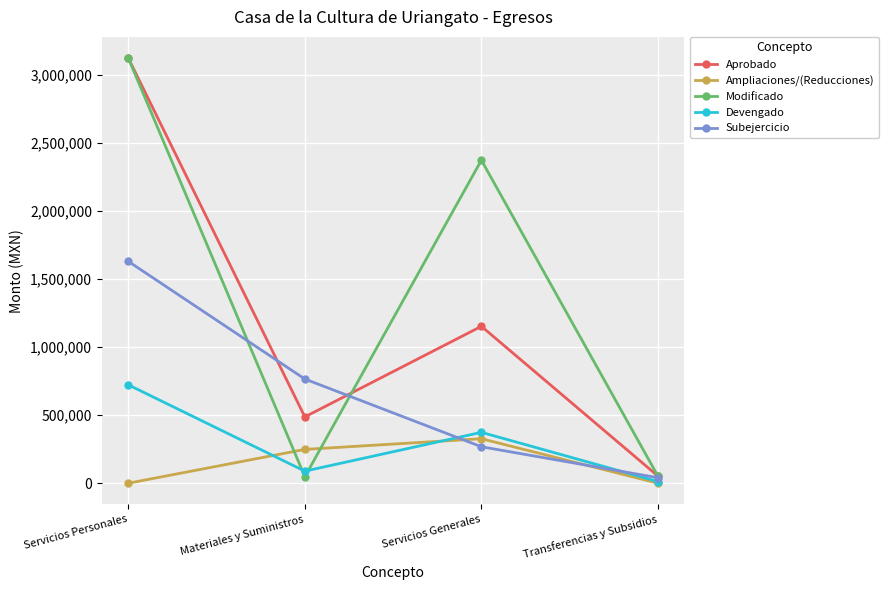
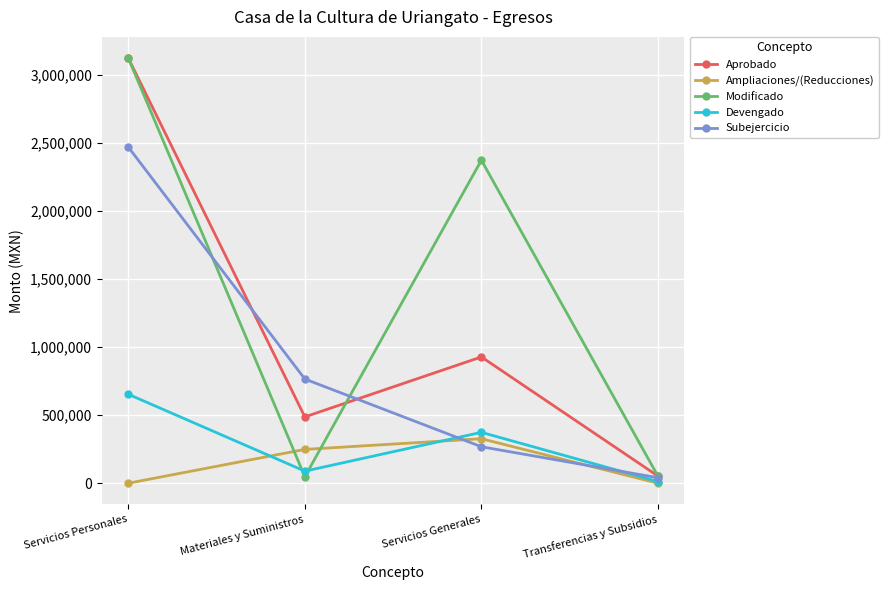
Devengado, Servicios Personales: 720,000 -> 650,000
Subejercicio, Servicios Personales: 1,630,000 -> 2,470,000
Aprobado, Servicios Generales: 1,150,000 -> 930,000
